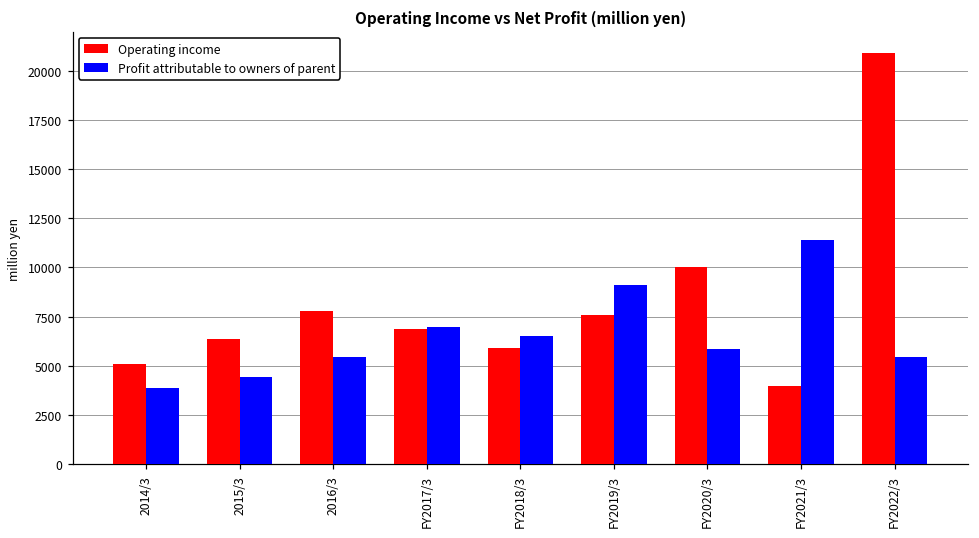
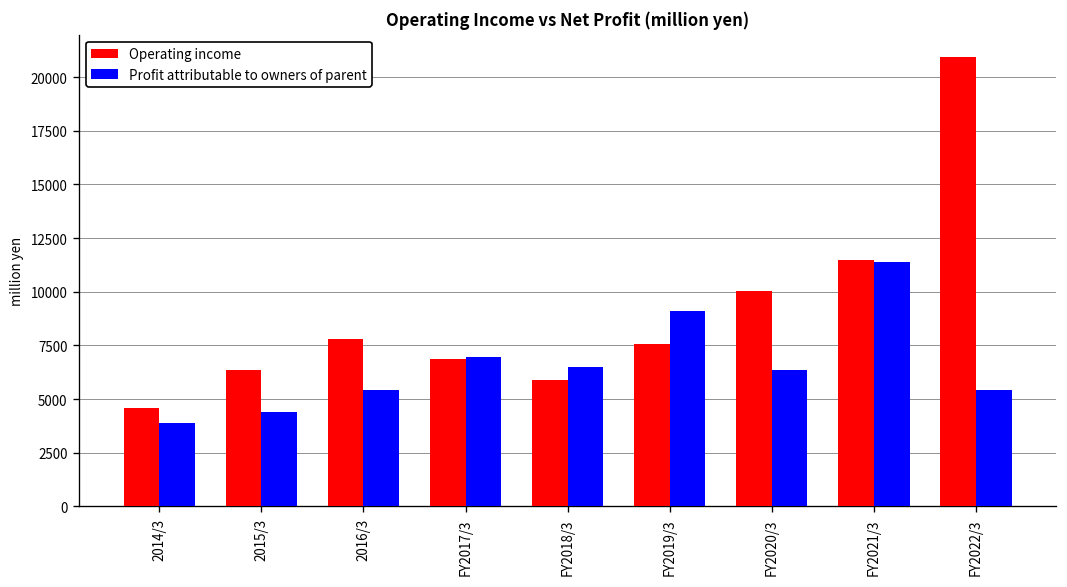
Operating income, 2014/3: 5100 -> 4600
Profit attributable to owners of parent, FY2020/3: 5900 -> 6400
Operating income, FY2021/3: 4000 -> 11500
